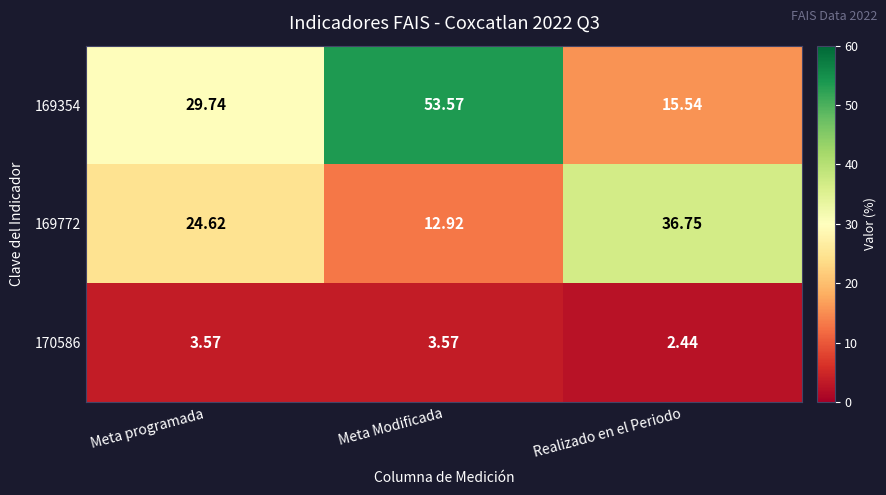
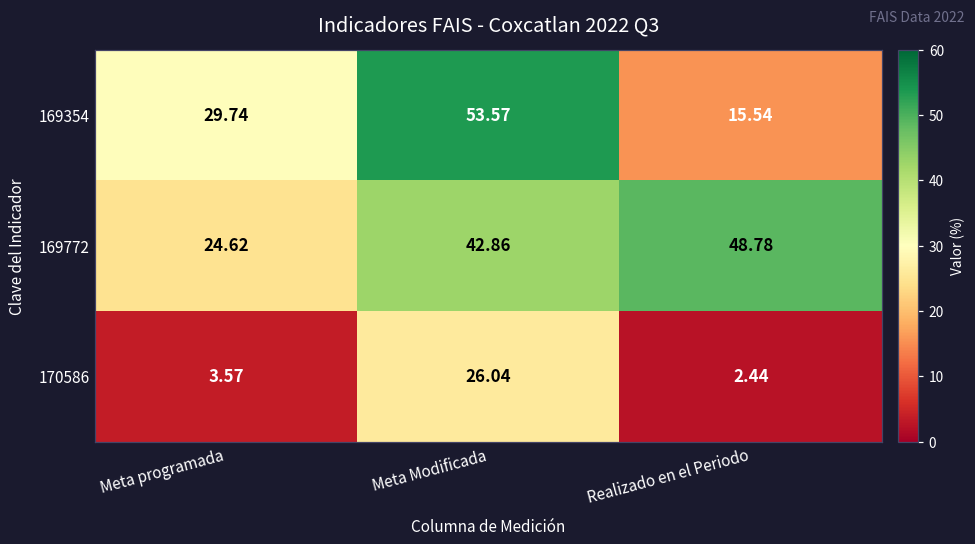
169772, Meta Modificada: 12.92 -> 42.86
169772, Realizado en el Periodo: 36.75 -> 48.78
170586, Meta Modificada: 3.57 -> 26.04
